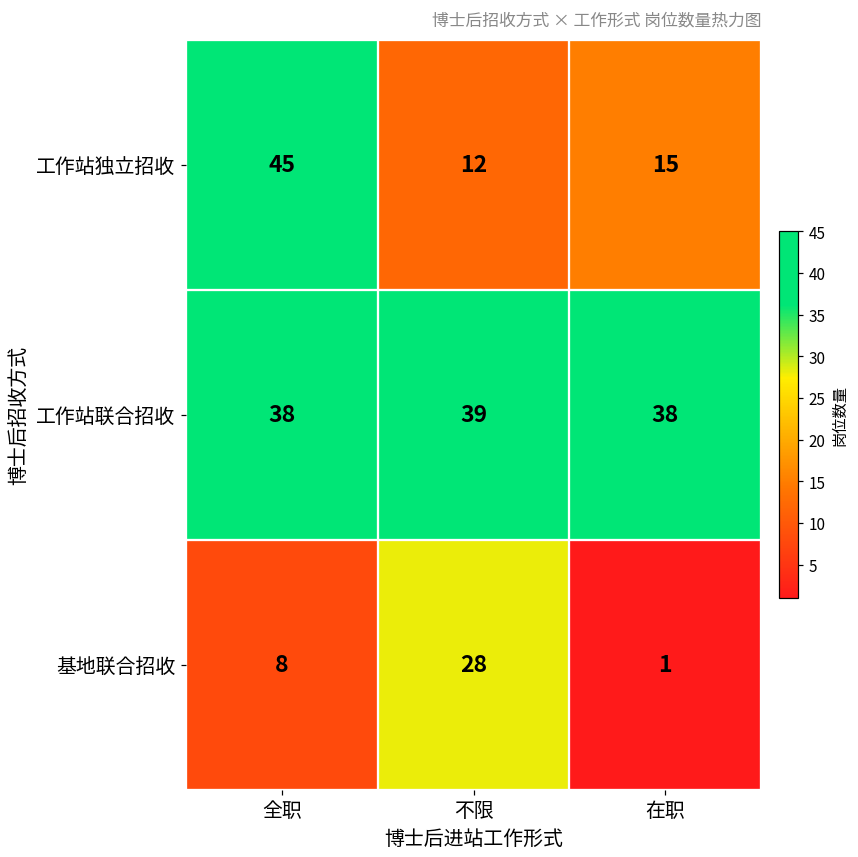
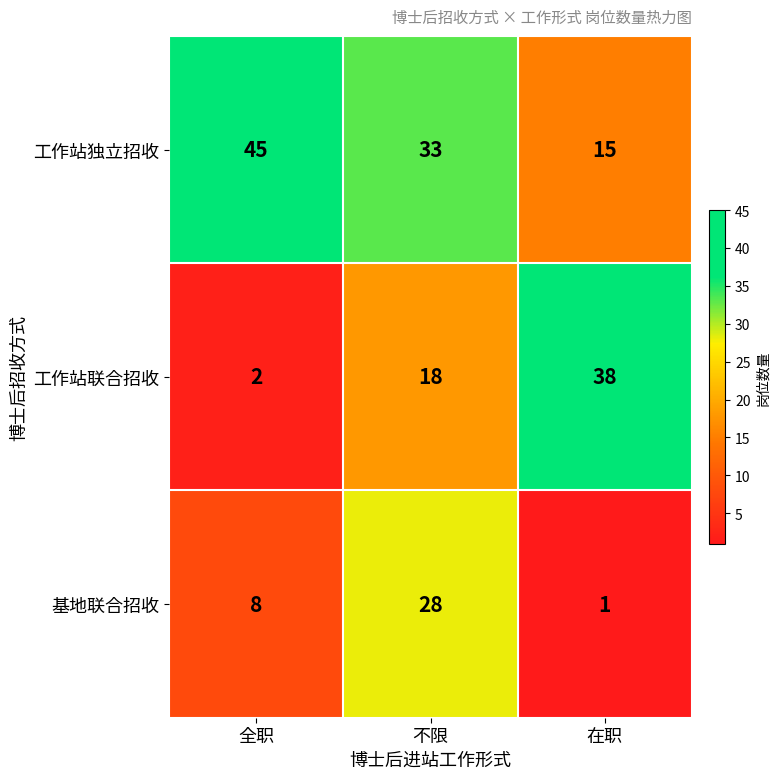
工作站独立招收, 不限: 12 -> 33
工作站联合招收, 全职: 38 -> 2
工作站联合招收, 不限: 39 -> 18
